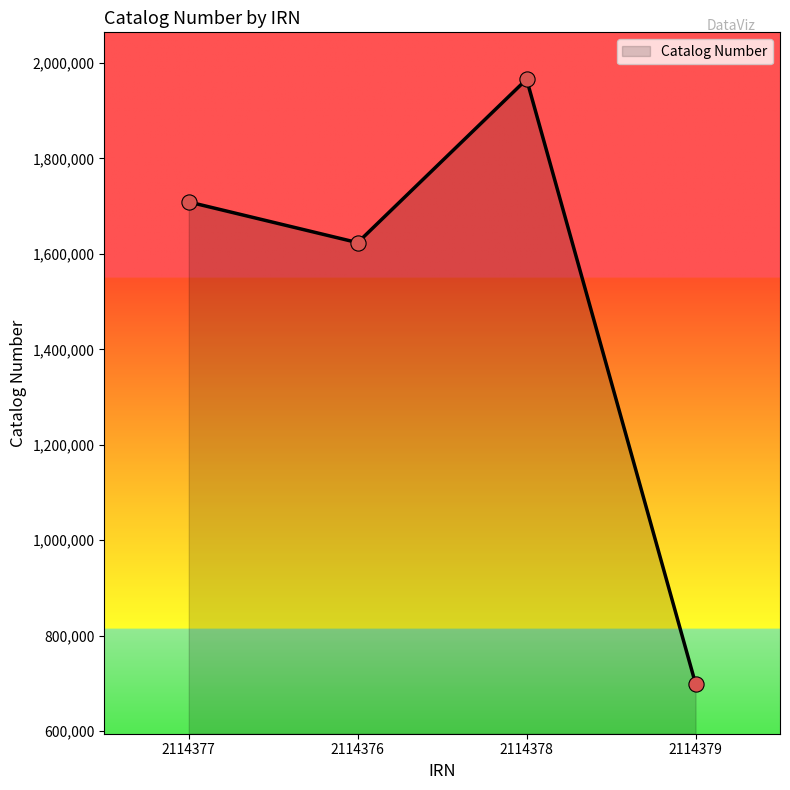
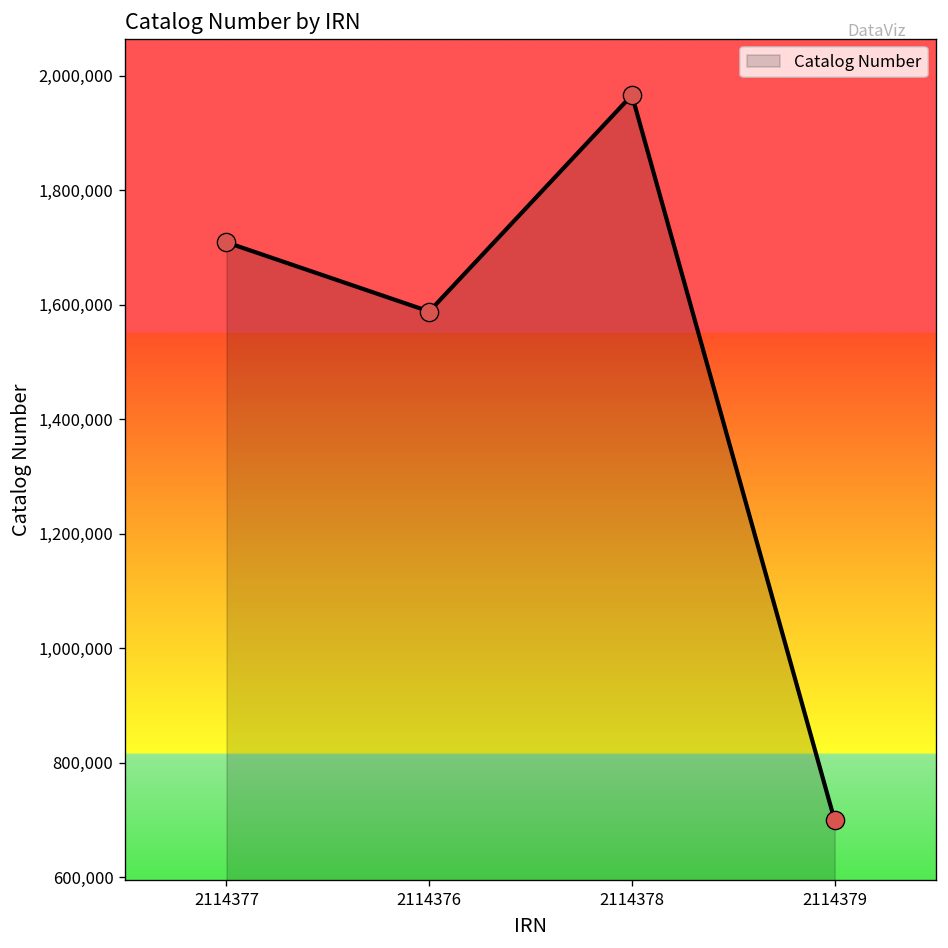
2114376: 1,620,000 -> 1,590,000
